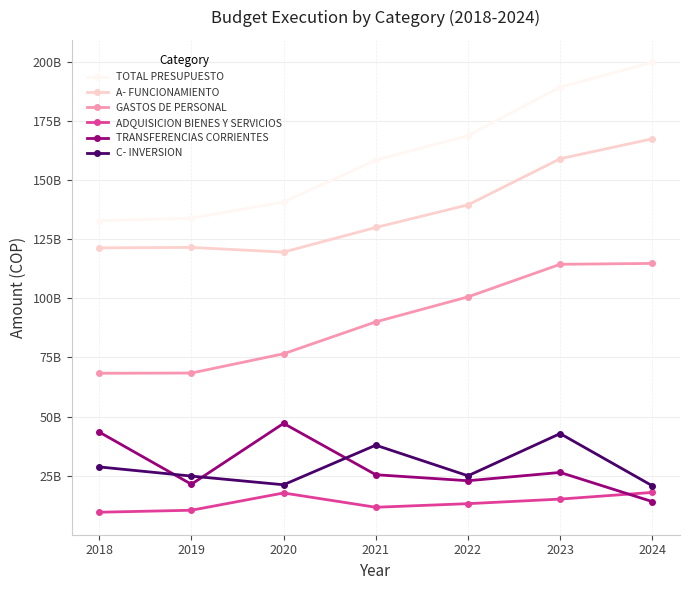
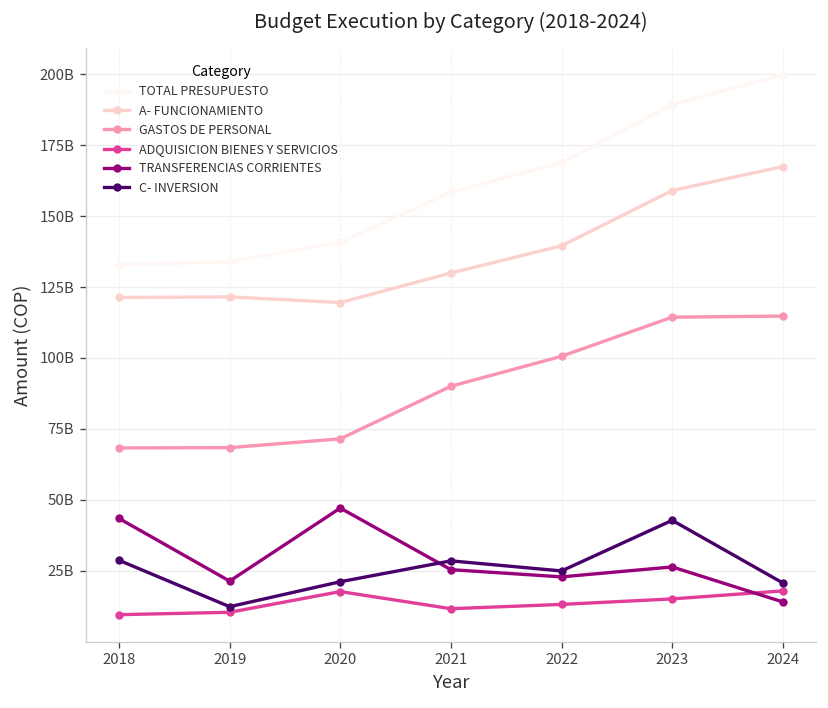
C- INVERSION, 2019: 25000000000 -> 12000000000
GASTOS DE PERSONAL, 2020: 77000000000 -> 72000000000
C- INVERSION, 2021: 38000000000 -> 29000000000
